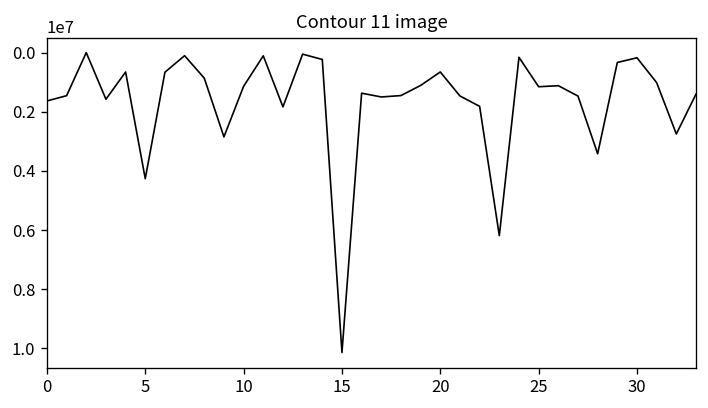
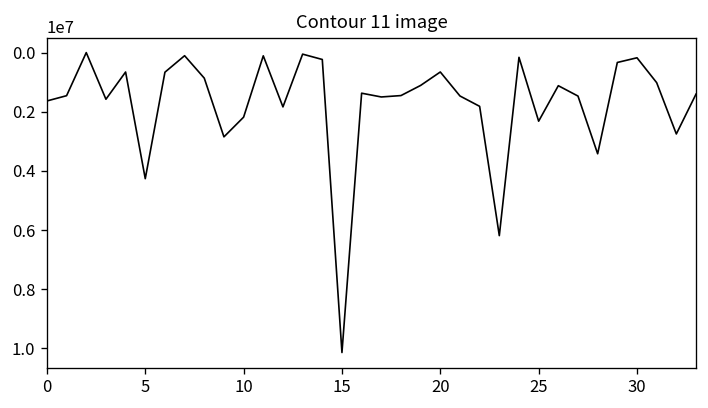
10: 1100000 -> 2200000
25: 1200000 -> 2300000
